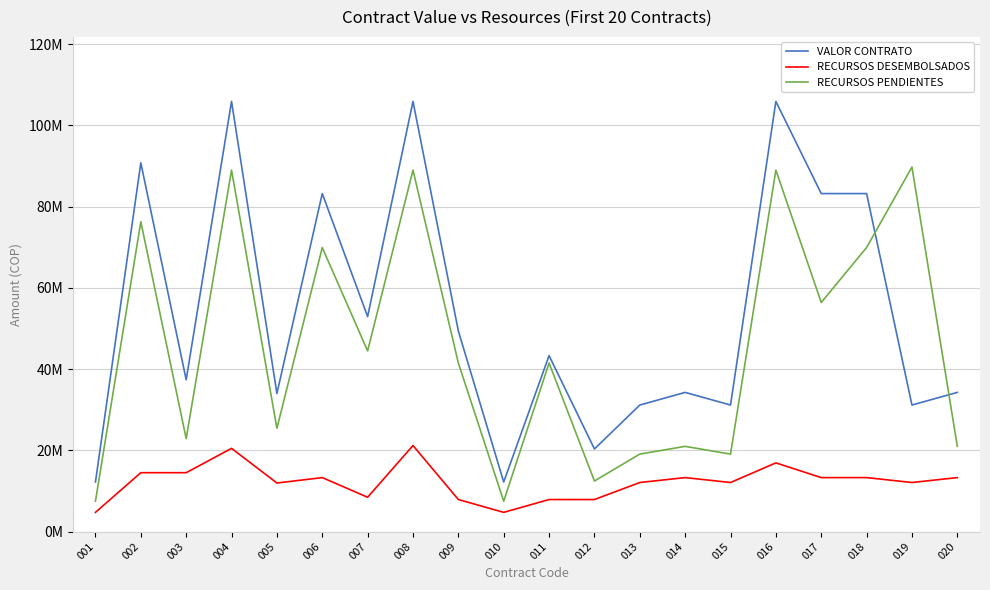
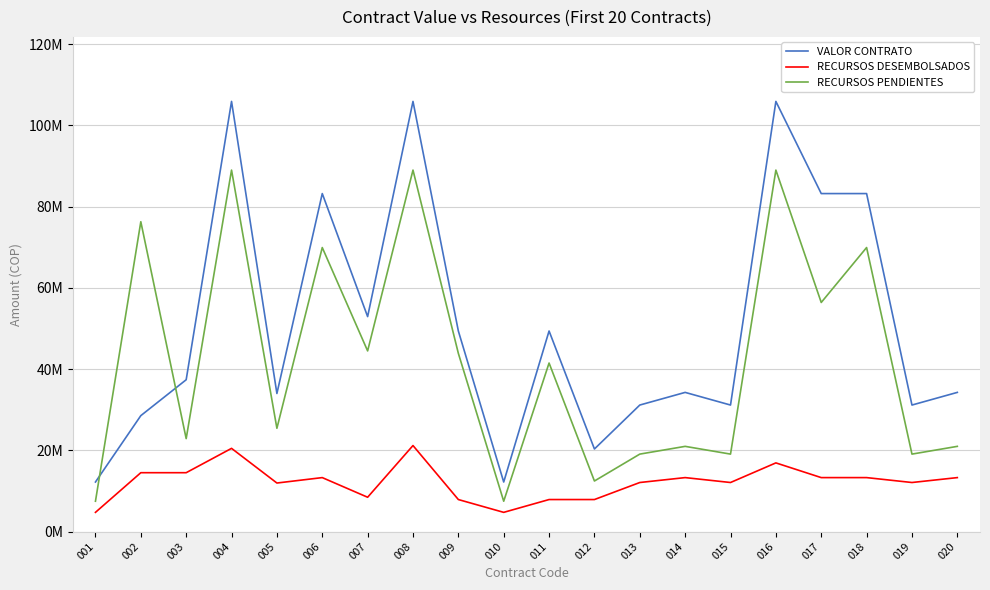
VALOR CONTRATO, 002: 91000000 -> 29000000
RECURSOS PENDIENTES, 009: 42000000 -> 44000000
VALOR CONTRATO, 011: 43000000 -> 49000000
RECURSOS PENDIENTES, 019: 90000000 -> 19000000
